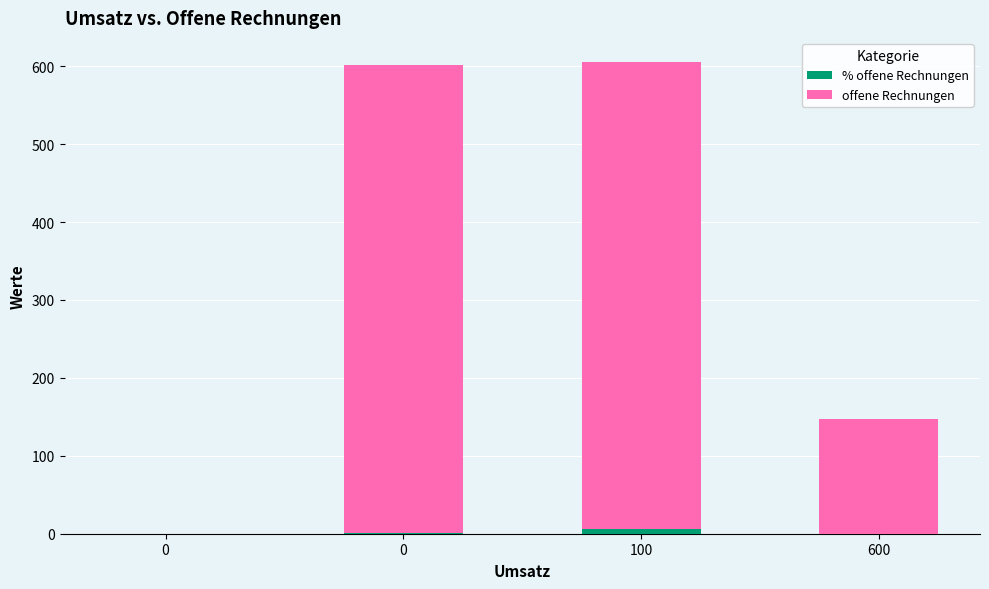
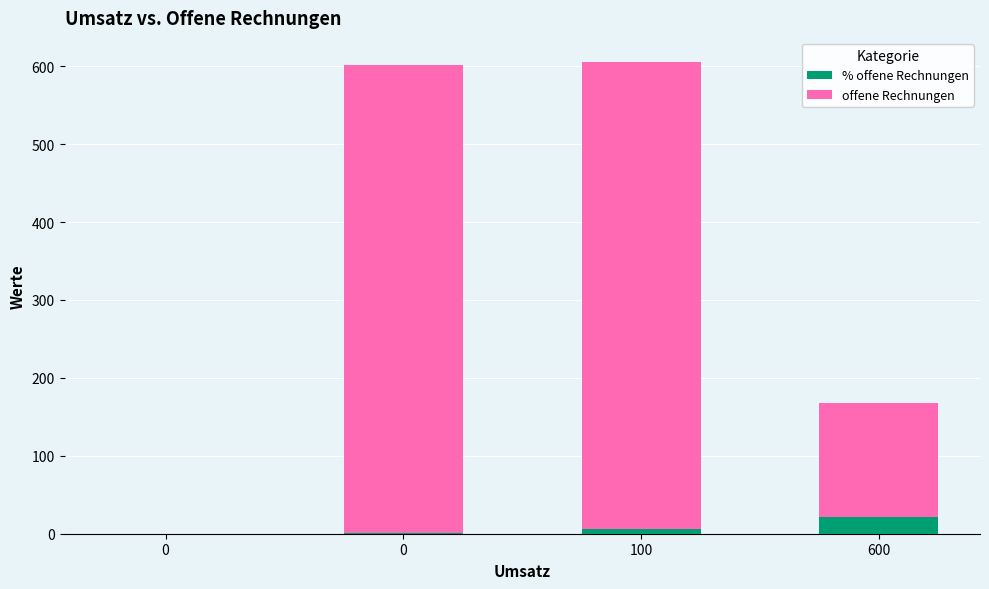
% offene Rechnungen, 600: 0 -> 20
